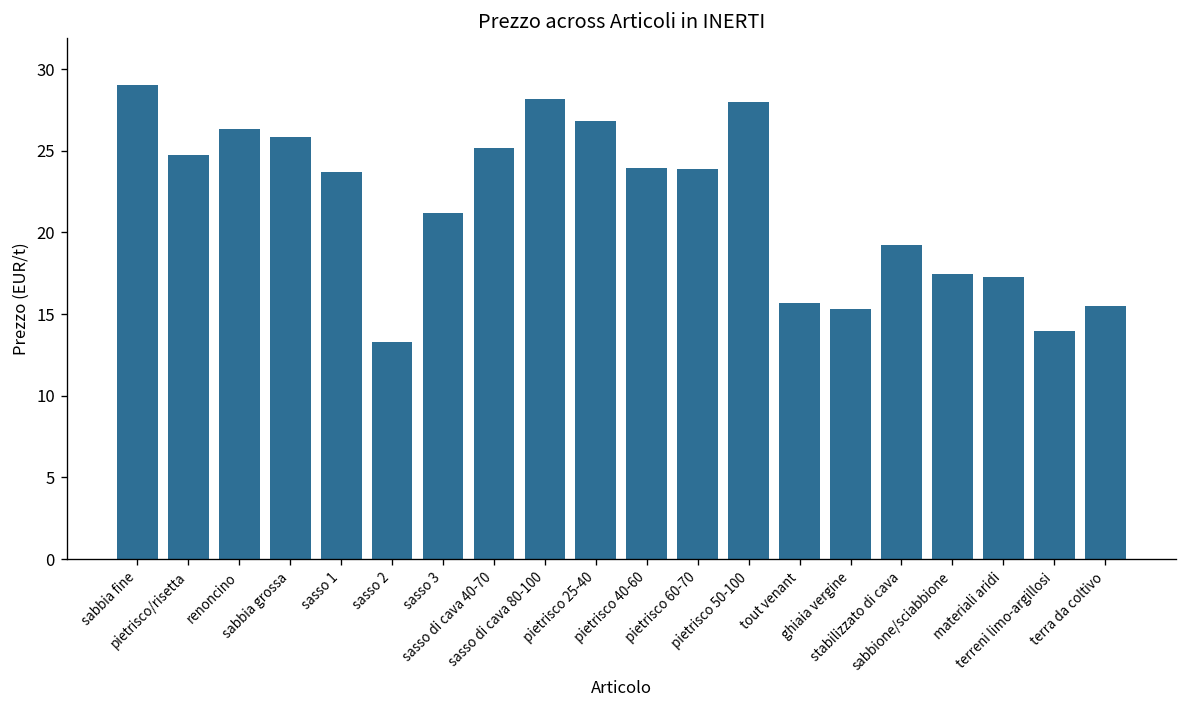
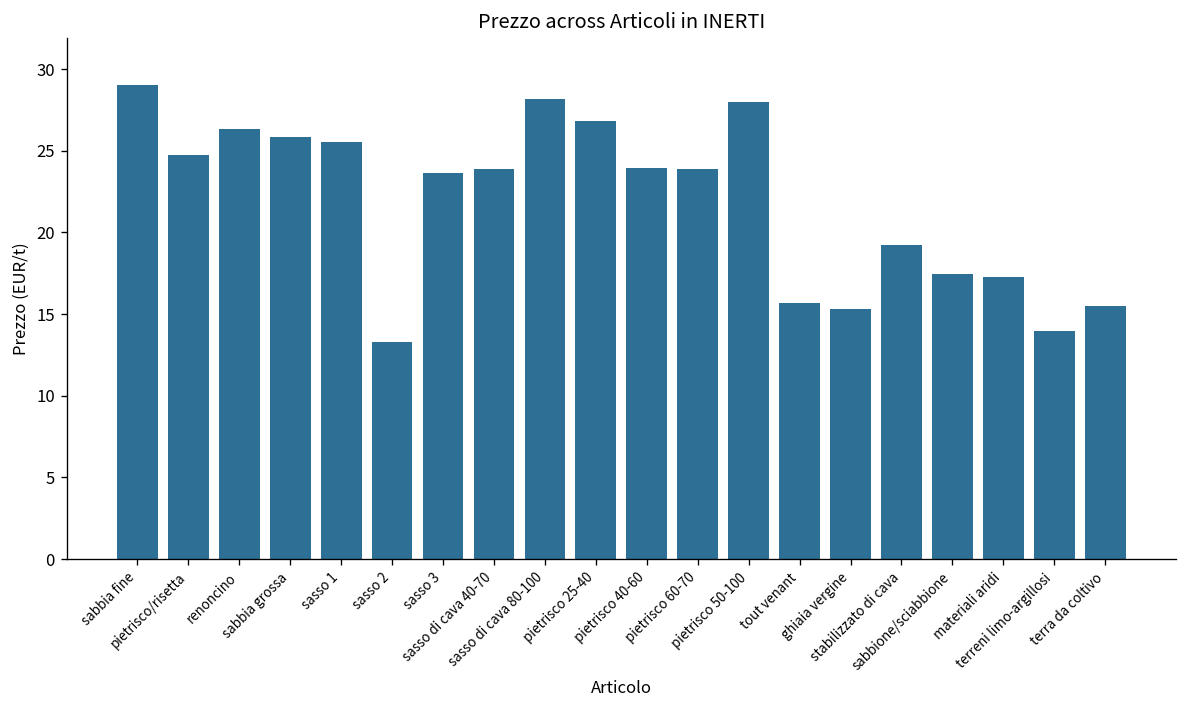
sasso 1: 23.7 -> 25.5
sasso 3: 21.2 -> 23.6
sasso di cava 40-70: 25.2 -> 23.9
